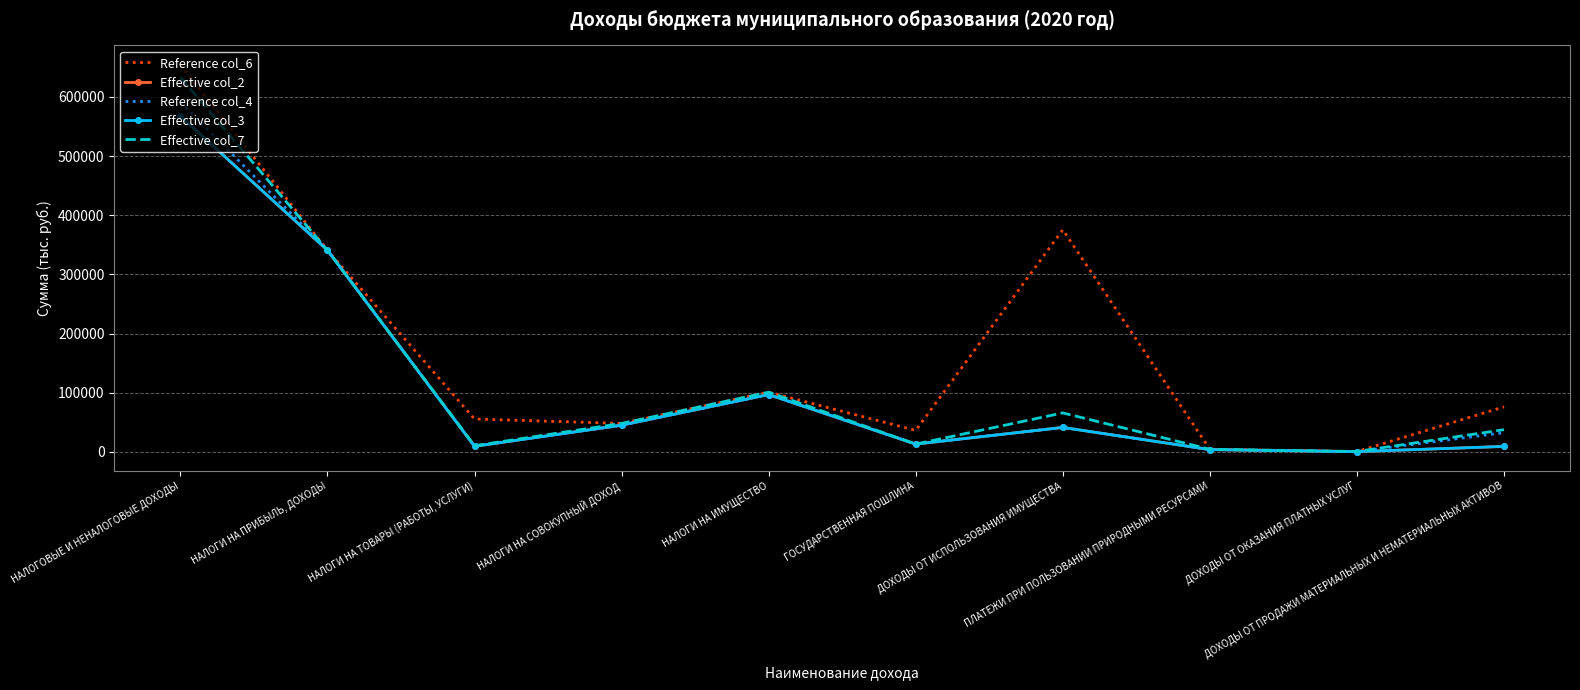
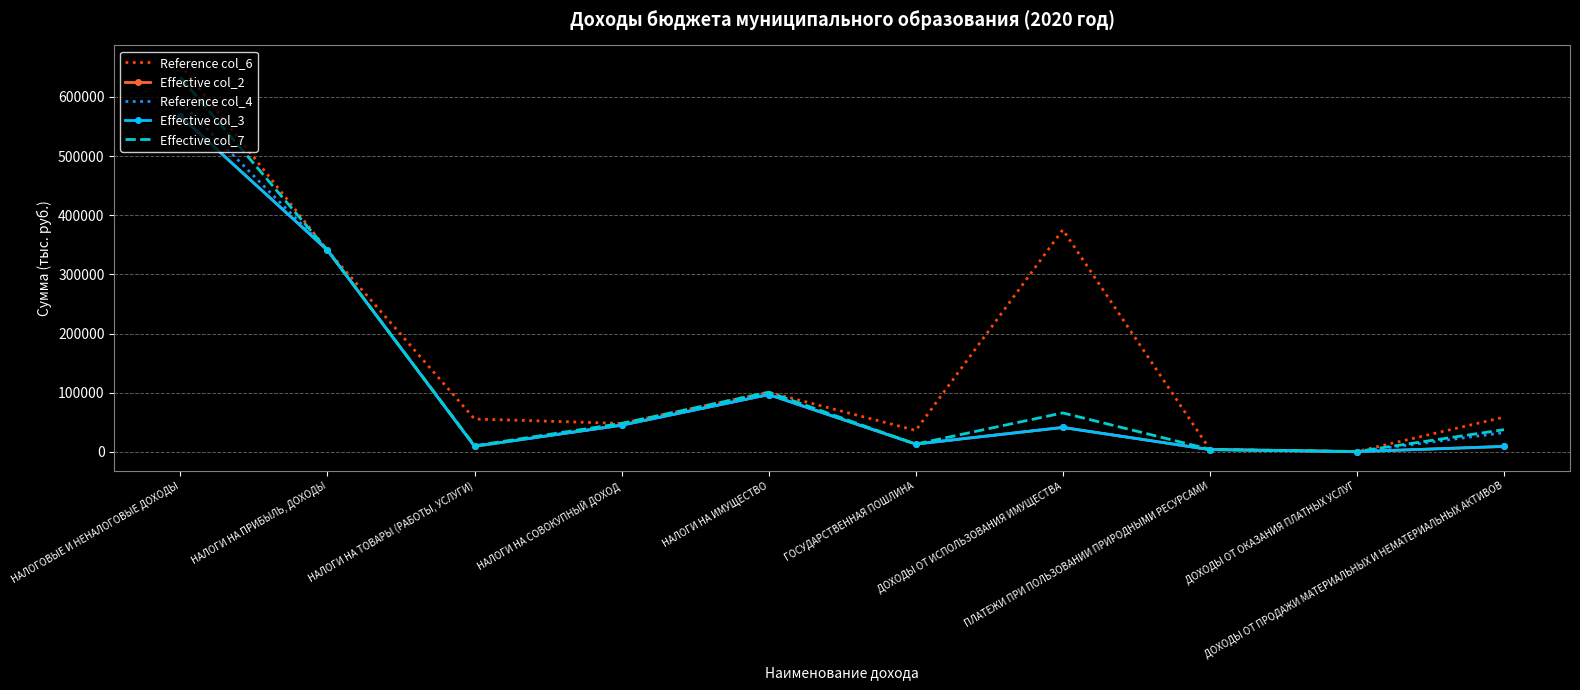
Reference col_6, ДОХОДЫ ОТ ПРОДАЖИ МАТЕРИАЛЬНЫХ И НЕМАТЕРИАЛЬНЫХ АКТИВОВ: 80000 -> 60000
